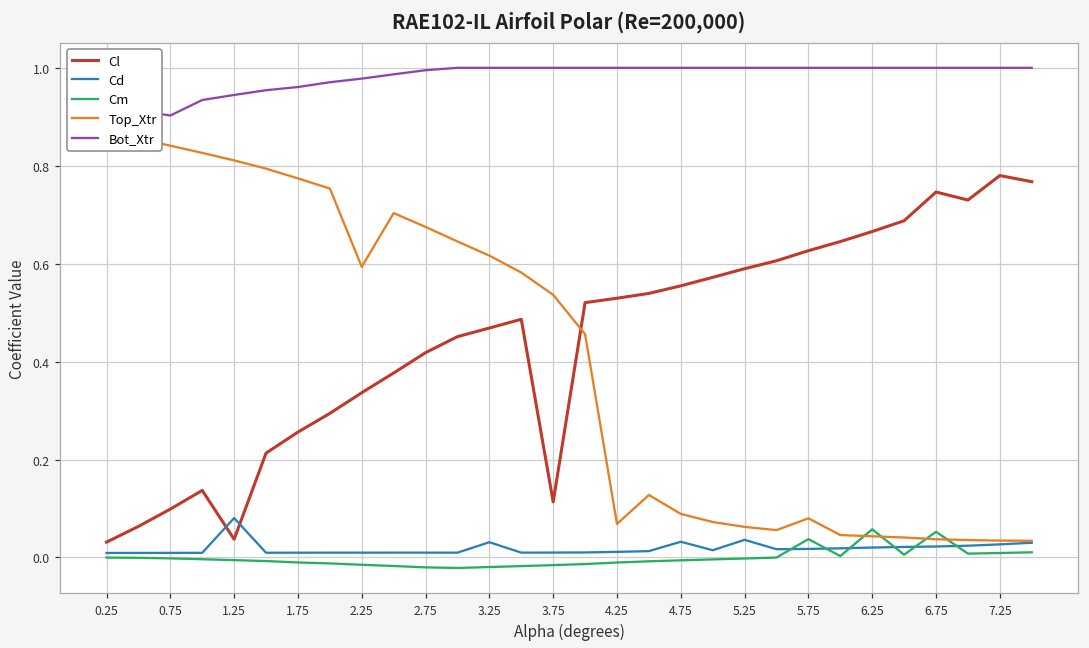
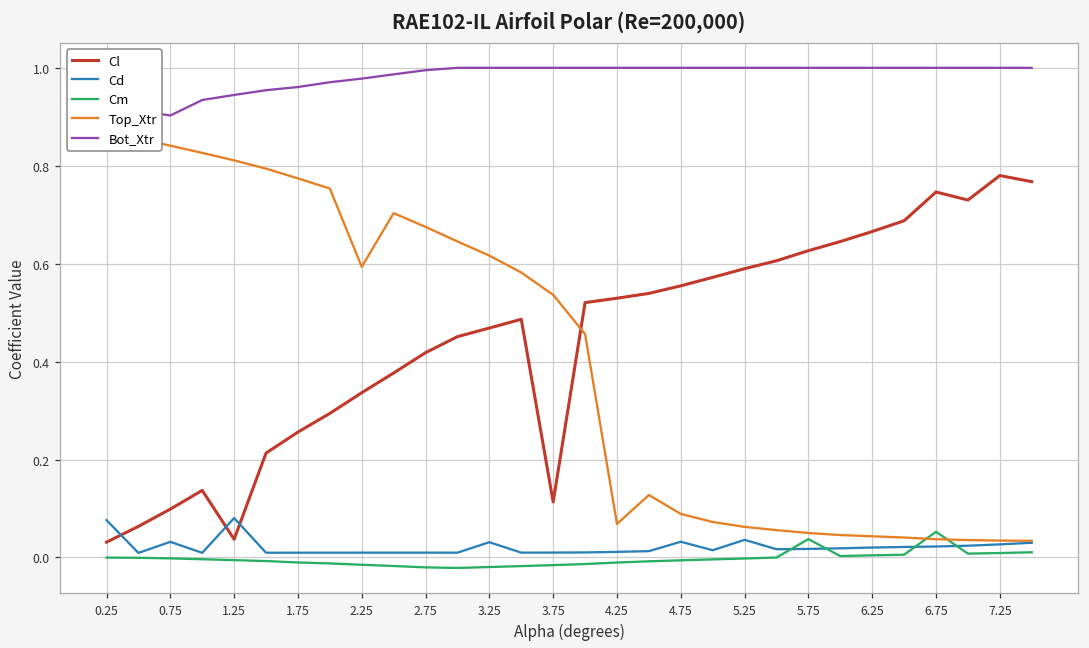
Cd, 0.25: 0.01 -> 0.08
Cd, 0.75: 0.01 -> 0.03
Top_Xtr, 5.75: 0.08 -> 0.05
Cm, 6.25: 0.06 -> 0.00
